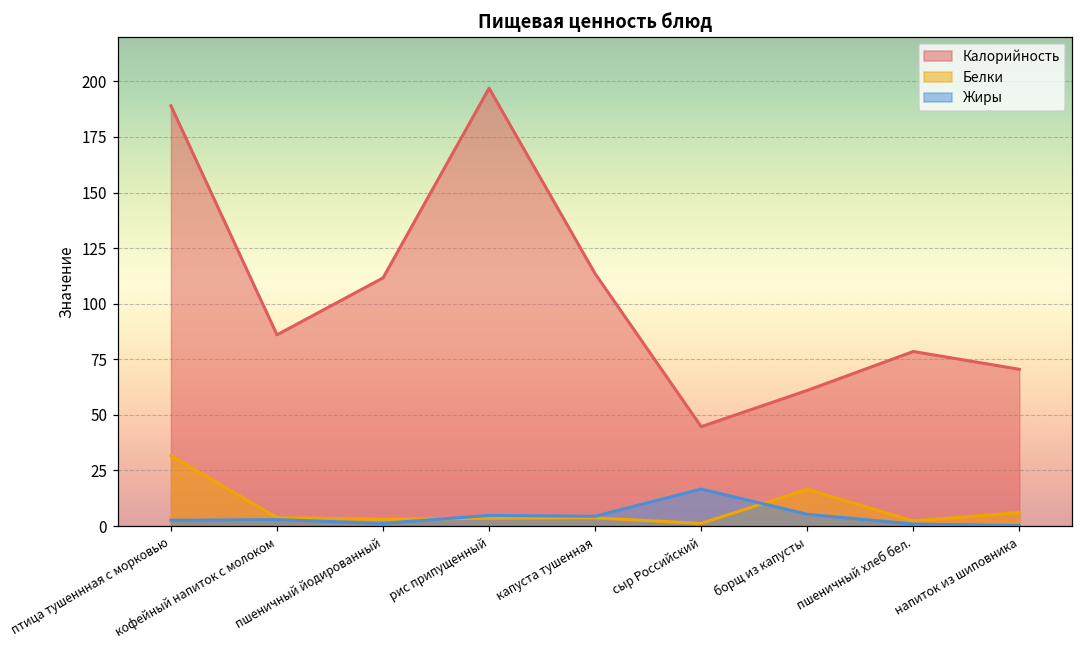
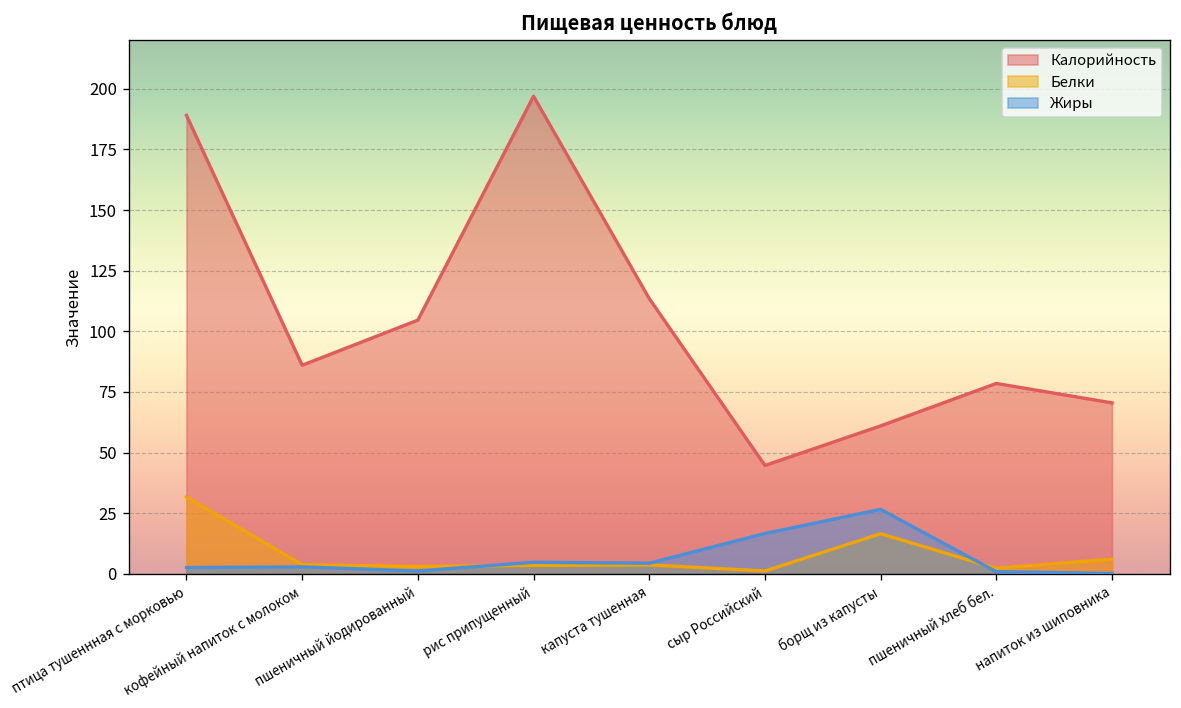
Калорийность, пшеничный йодированный: 112 -> 105
Жиры, борщ из капусты: 5 -> 27
